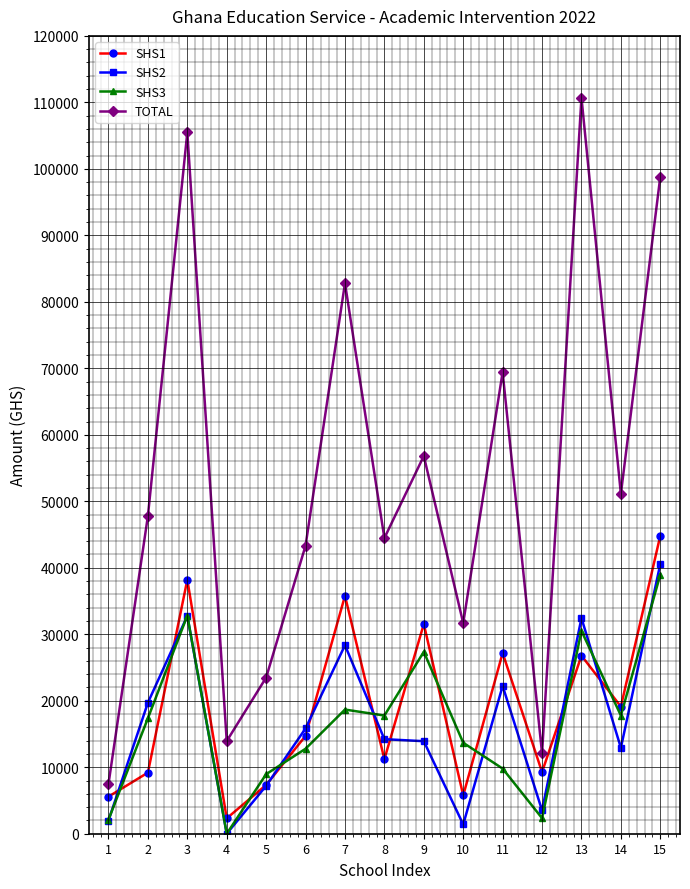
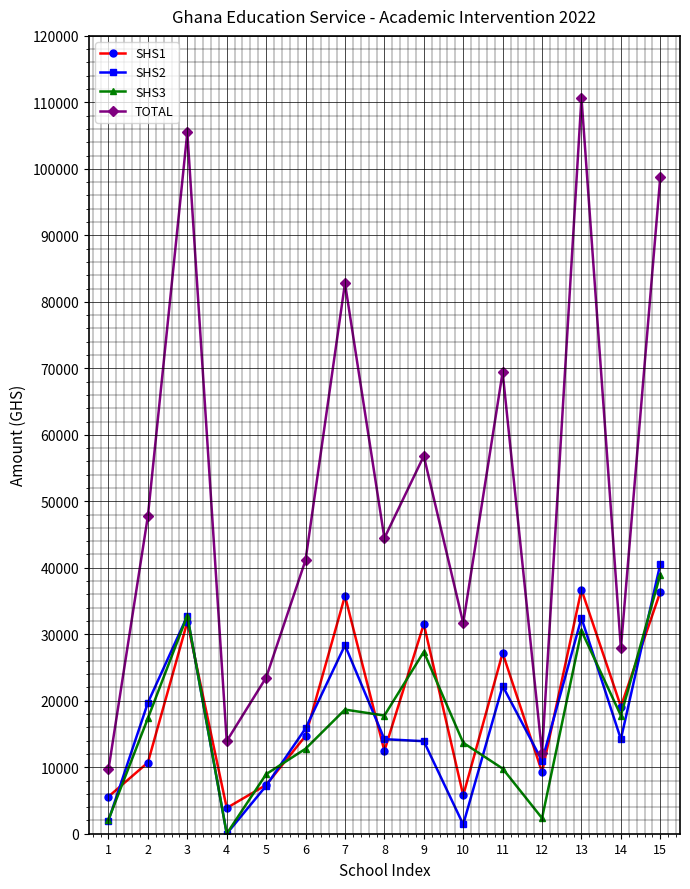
TOTAL, 1: 7000 -> 10000
SHS1, 2: 9000 -> 11000
SHS1, 3: 38000 -> 32000
SHS1, 4: 2000 -> 4000
TOTAL, 6: 43000 -> 41000
SHS1, 8: 11000 -> 12000
SHS2, 12: 4000 -> 11000
SHS1, 13: 27000 -> 37000
SHS2, 14: 13000 -> 14000
TOTAL, 14: 51000 -> 28000
SHS1, 15: 45000 -> 36000
